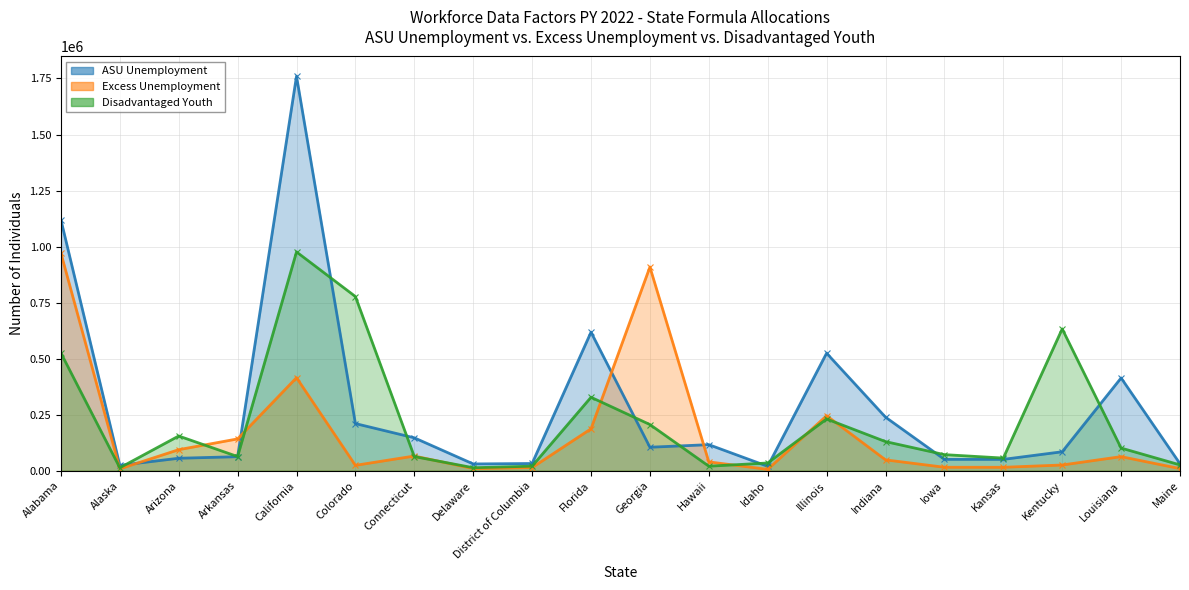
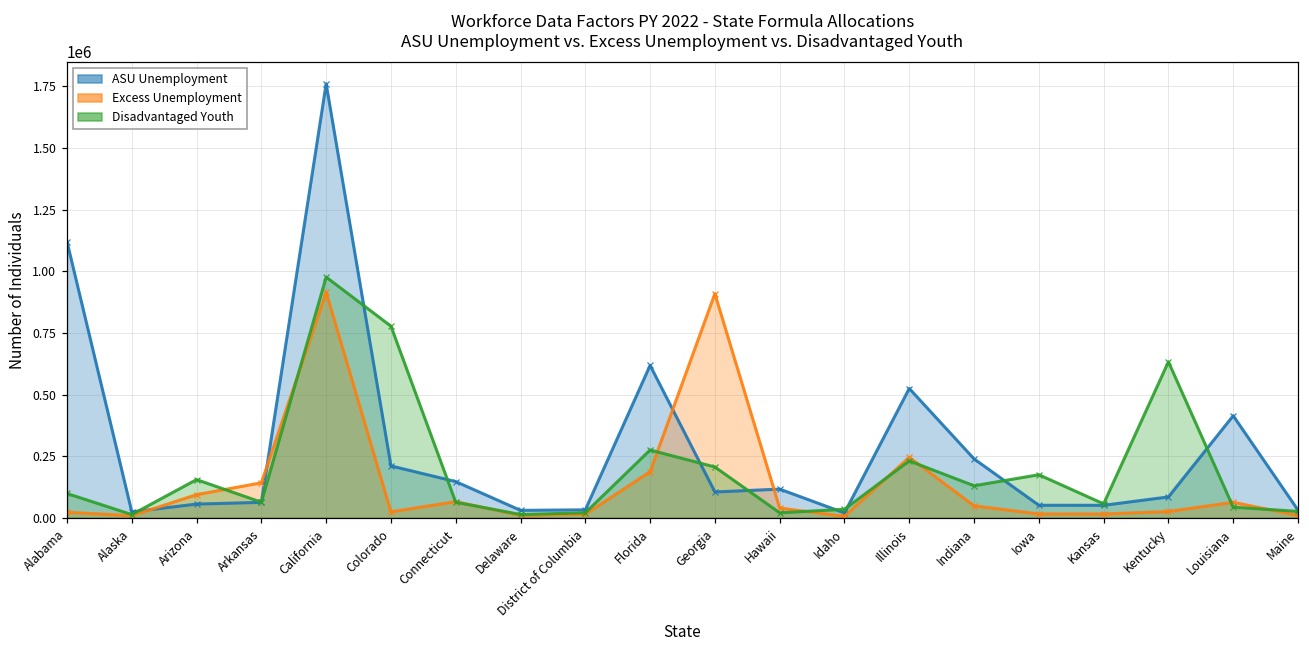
Excess Unemployment, Alabama: 970000 -> 20000
Disadvantaged Youth, Alabama: 530000 -> 100000
Excess Unemployment, California: 420000 -> 910000
Disadvantaged Youth, Florida: 330000 -> 270000
Disadvantaged Youth, Iowa: 70000 -> 170000
Disadvantaged Youth, Louisiana: 100000 -> 40000
